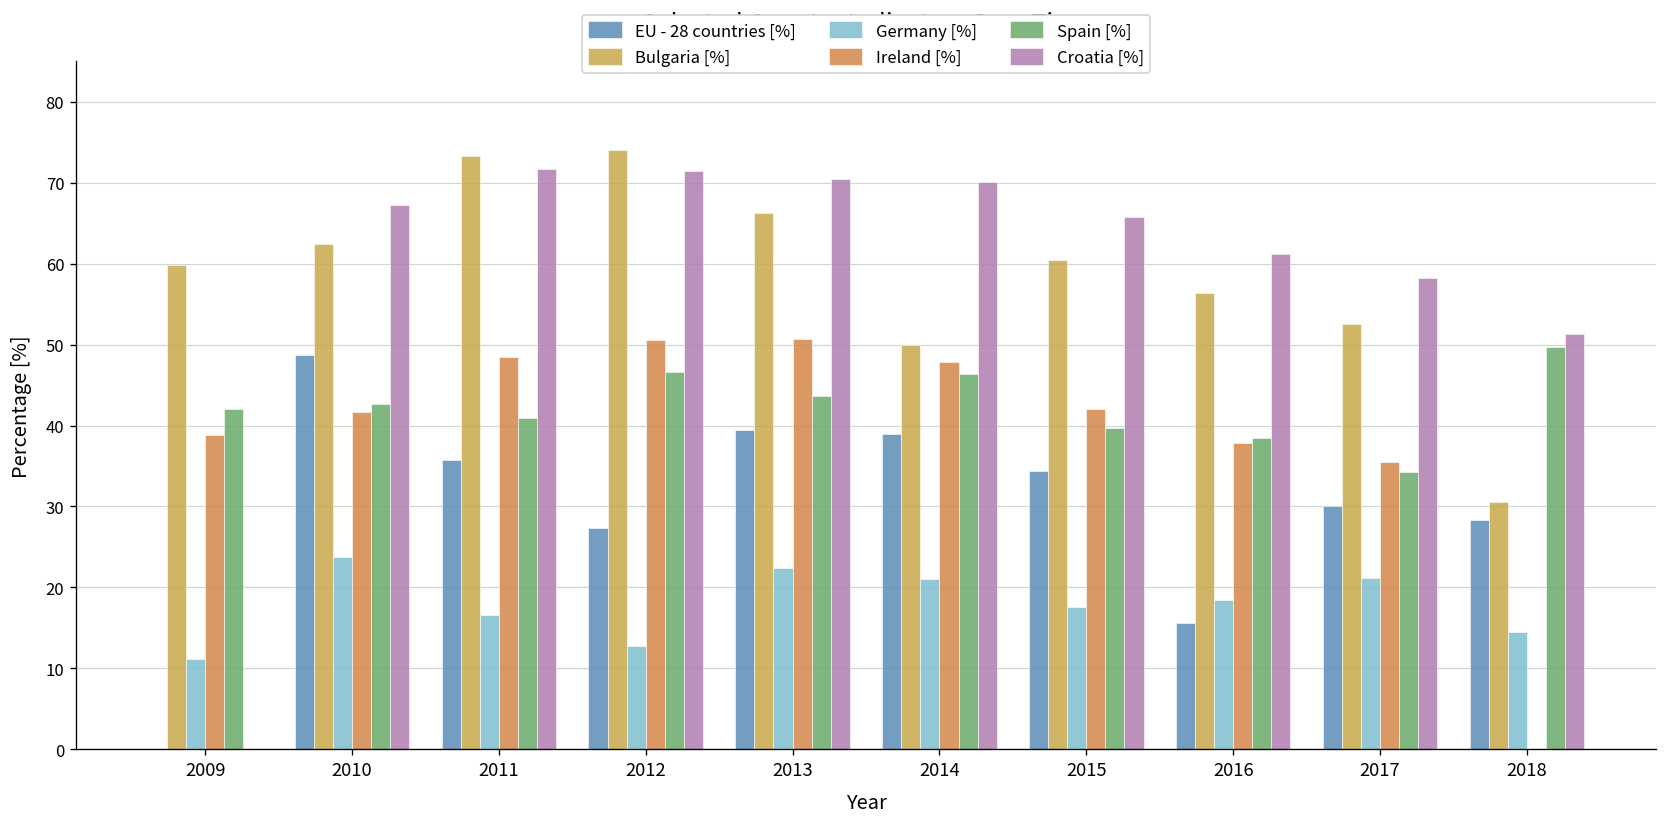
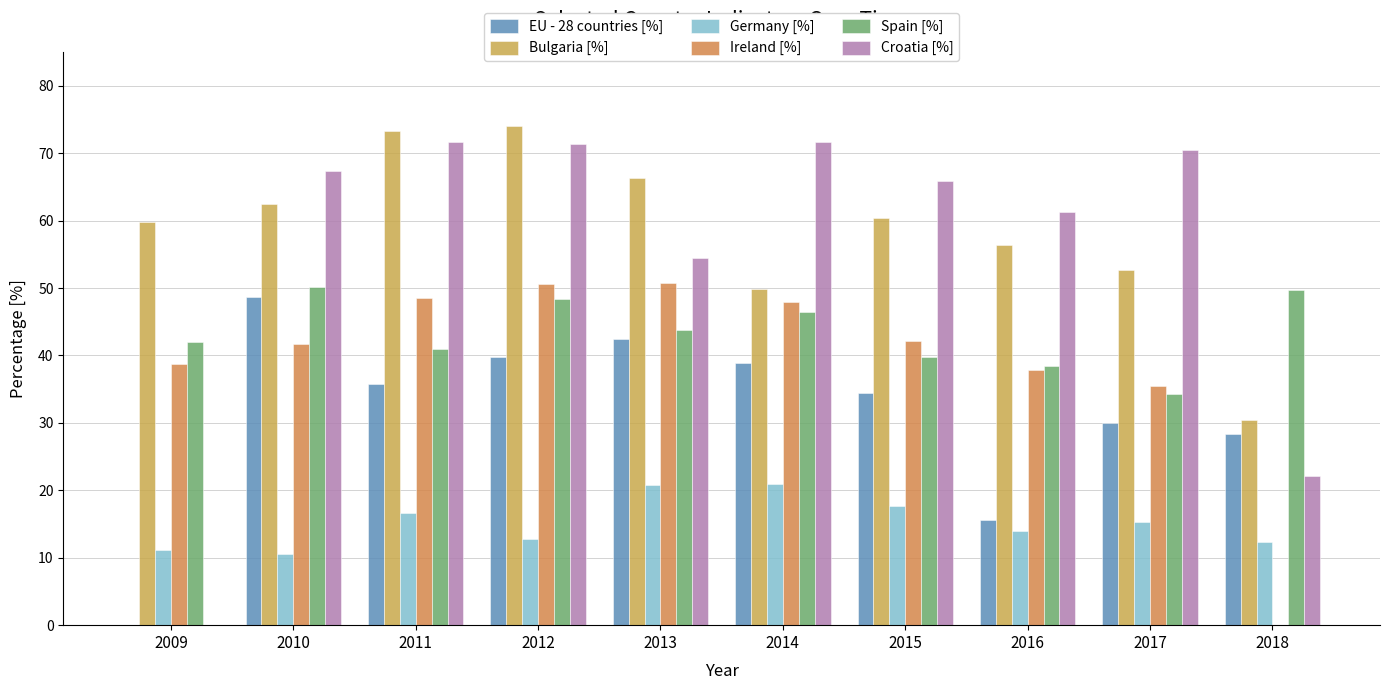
Germany [%], 2010: 24 -> 11
Spain [%], 2010: 43 -> 50
EU - 28 countries [%], 2012: 27 -> 40
Spain [%], 2012: 47 -> 48
EU - 28 countries [%], 2013: 40 -> 43
Germany [%], 2013: 22 -> 21
Croatia [%], 2013: 71 -> 54
Croatia [%], 2014: 70 -> 72
Germany [%], 2016: 18 -> 14
Germany [%], 2017: 21 -> 15
Croatia [%], 2017: 58 -> 70
Germany [%], 2018: 15 -> 12
Croatia [%], 2018: 51 -> 22
